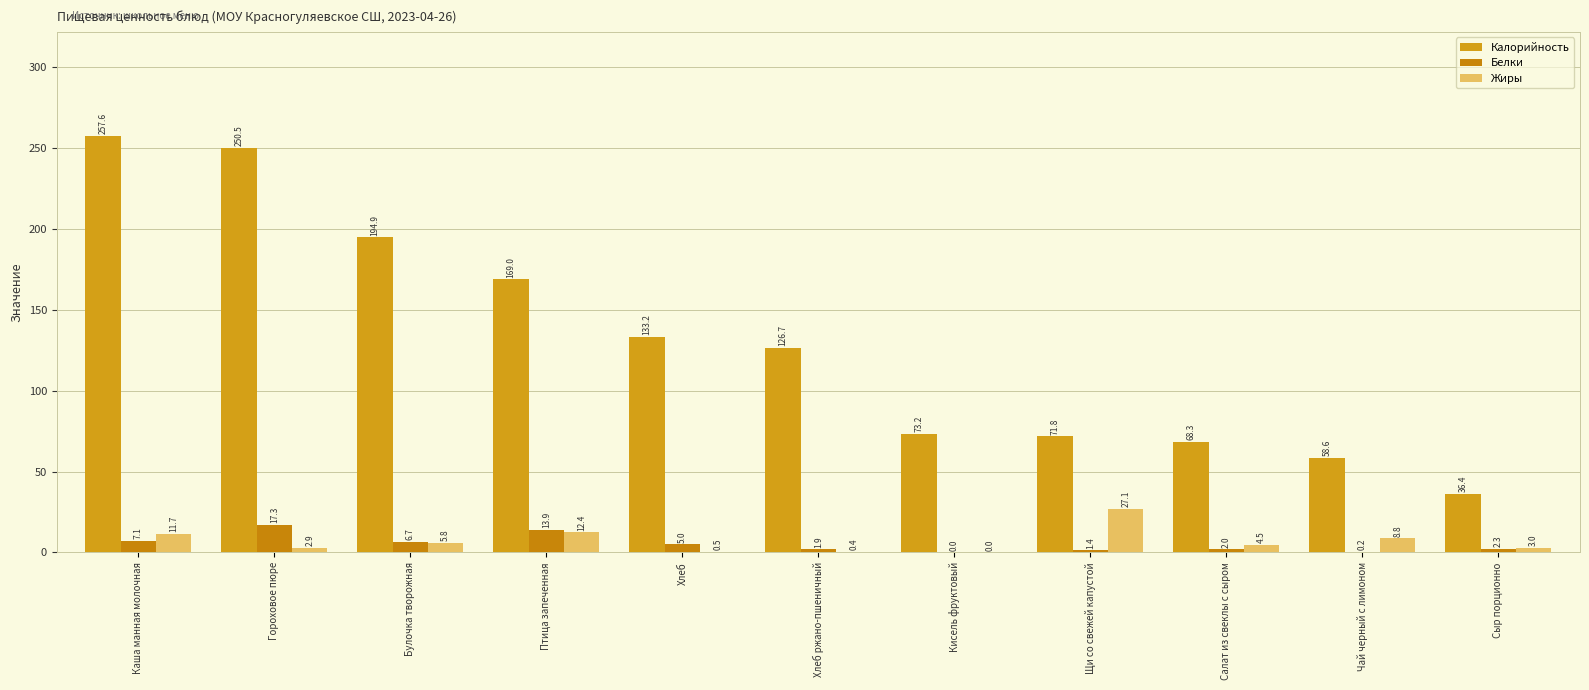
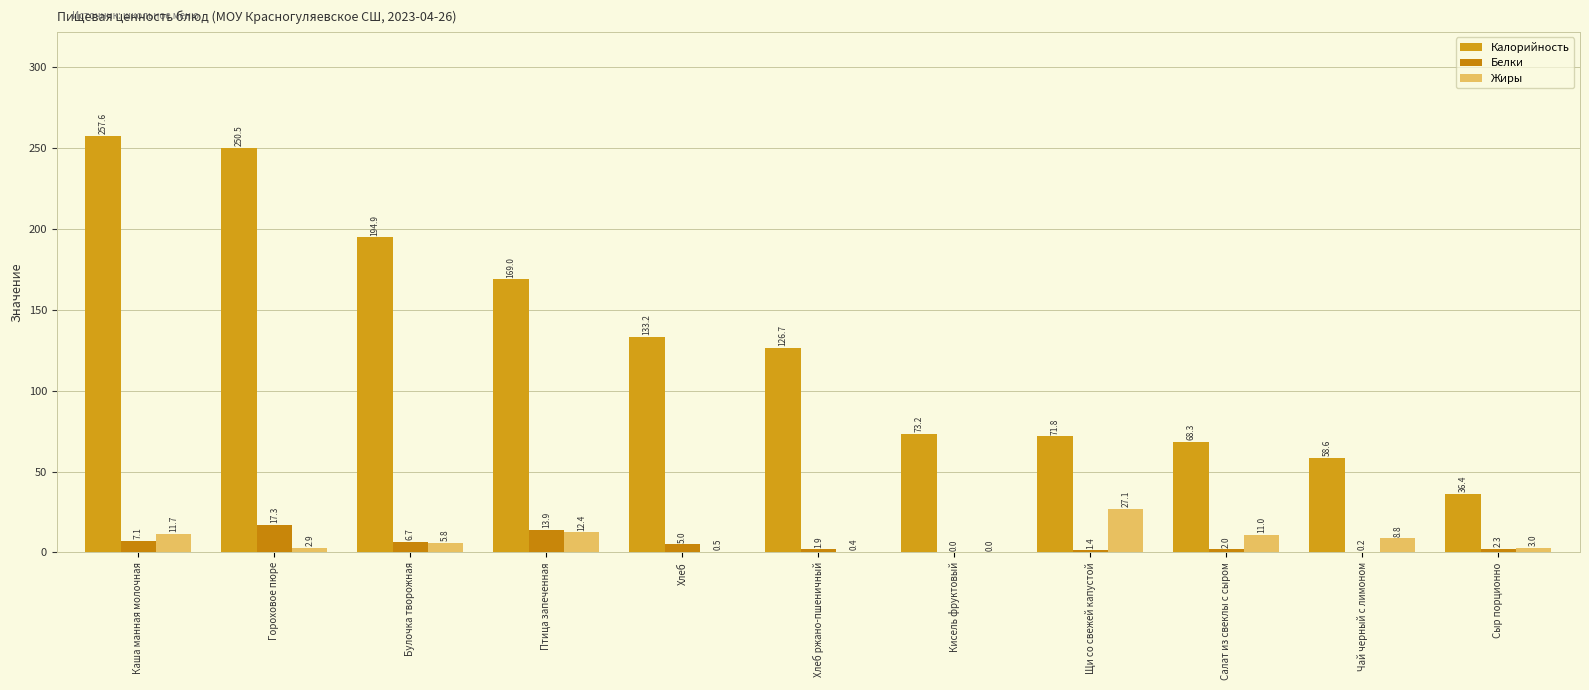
Жиры, Салат из свеклы с сыром: 4.5 -> 11.0
